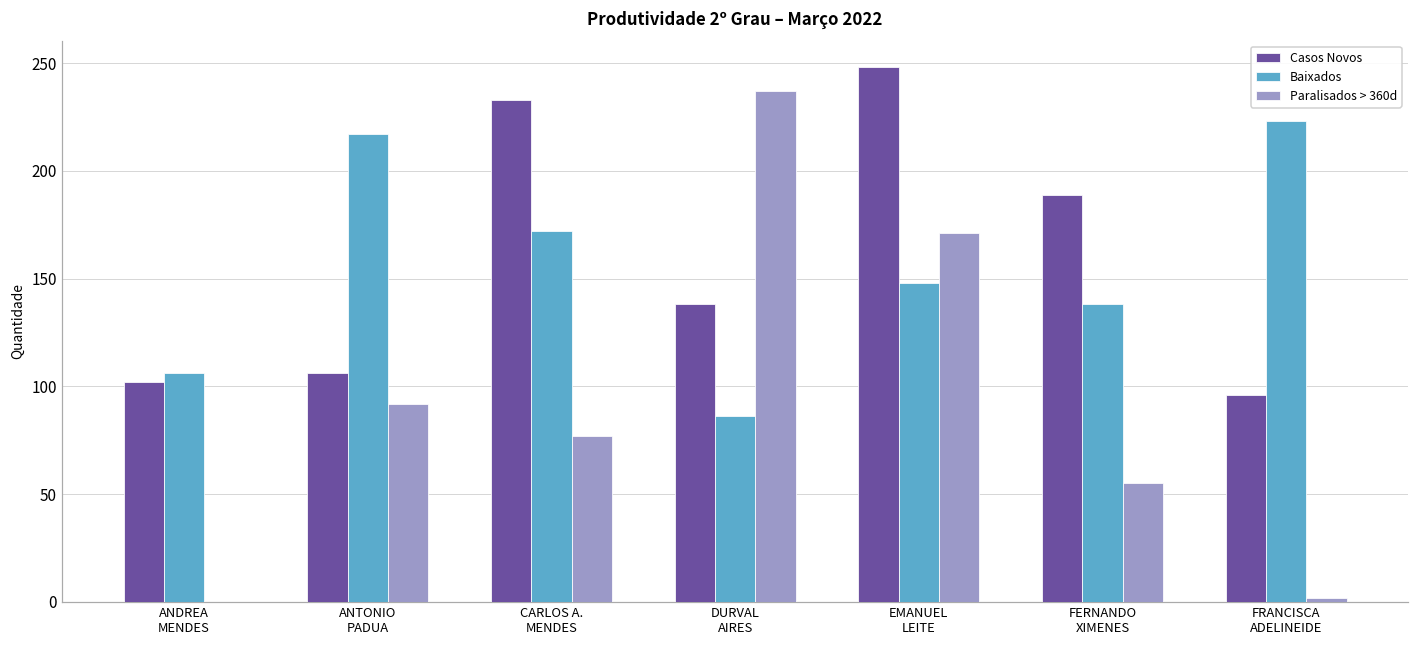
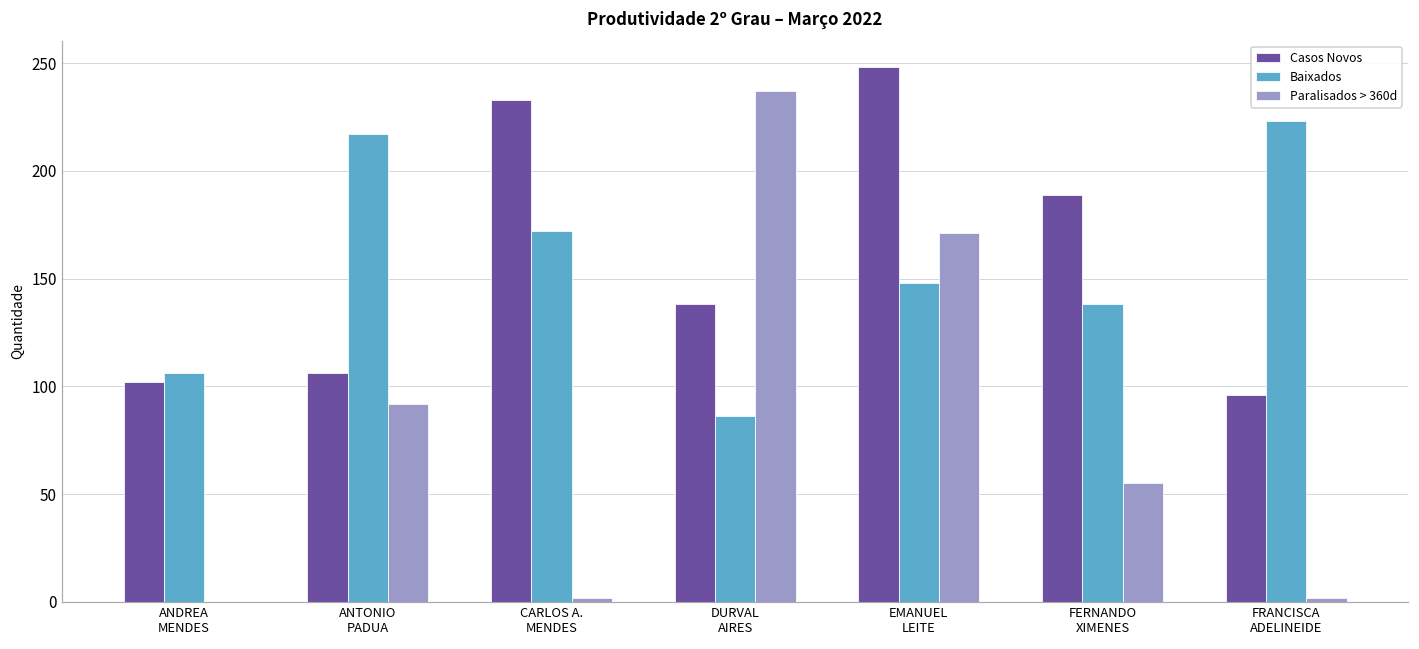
Paralisados > 360d, CARLOS A. MENDES: 77 -> 2
